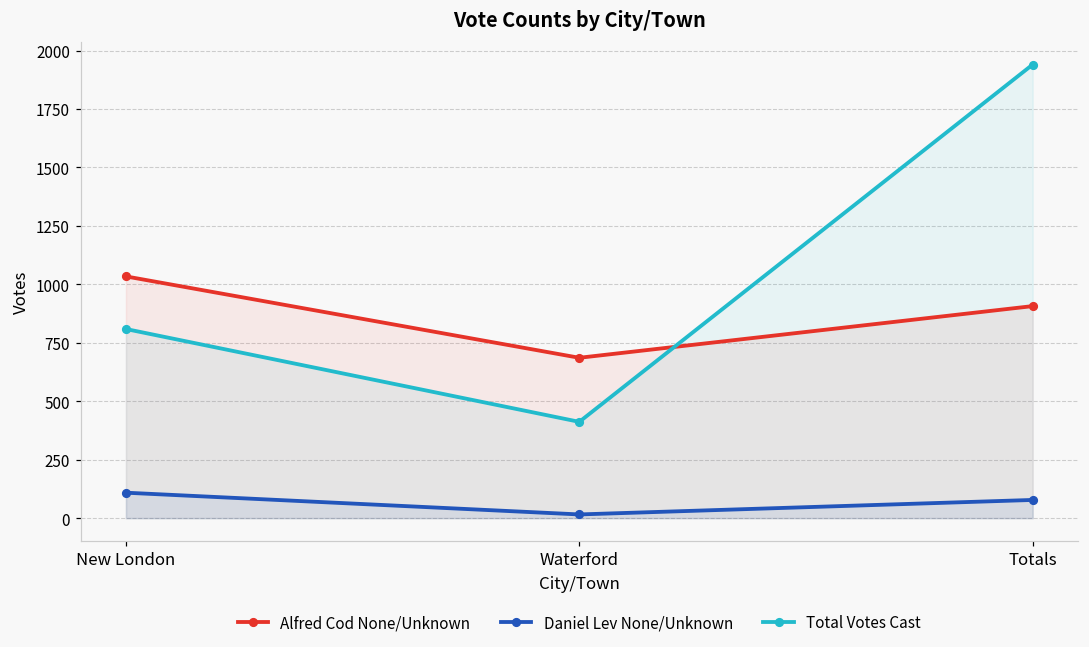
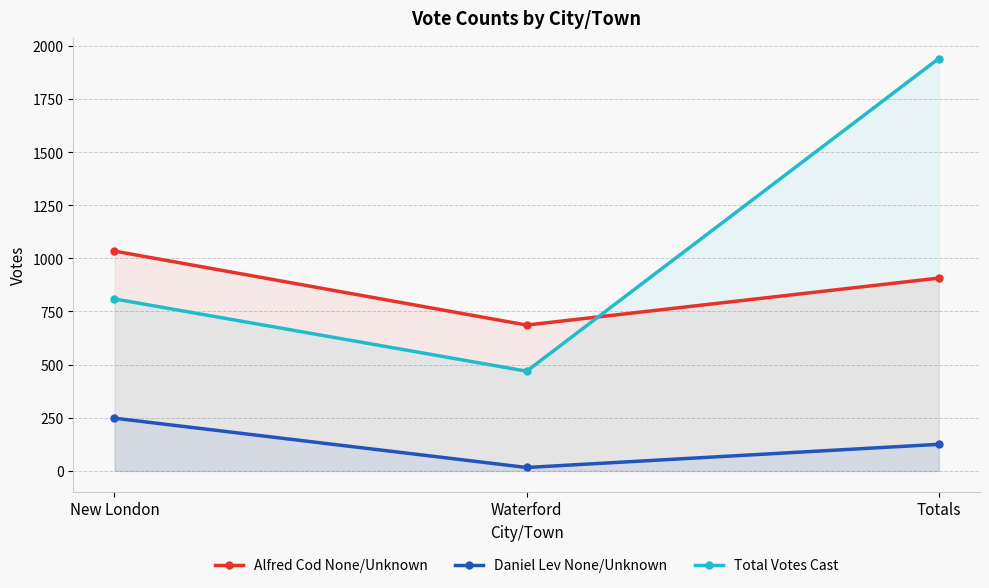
Daniel Lev None/Unknown, New London: 110 -> 250
Total Votes Cast, Waterford: 410 -> 470
Daniel Lev None/Unknown, Totals: 80 -> 130
